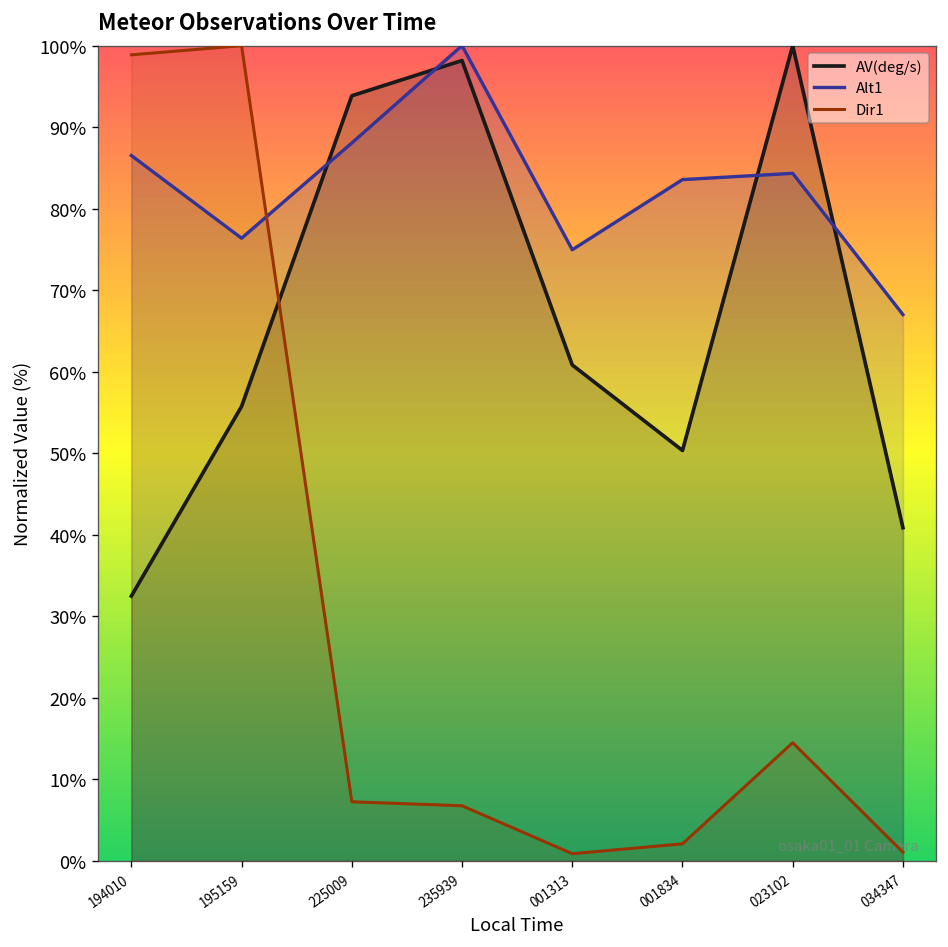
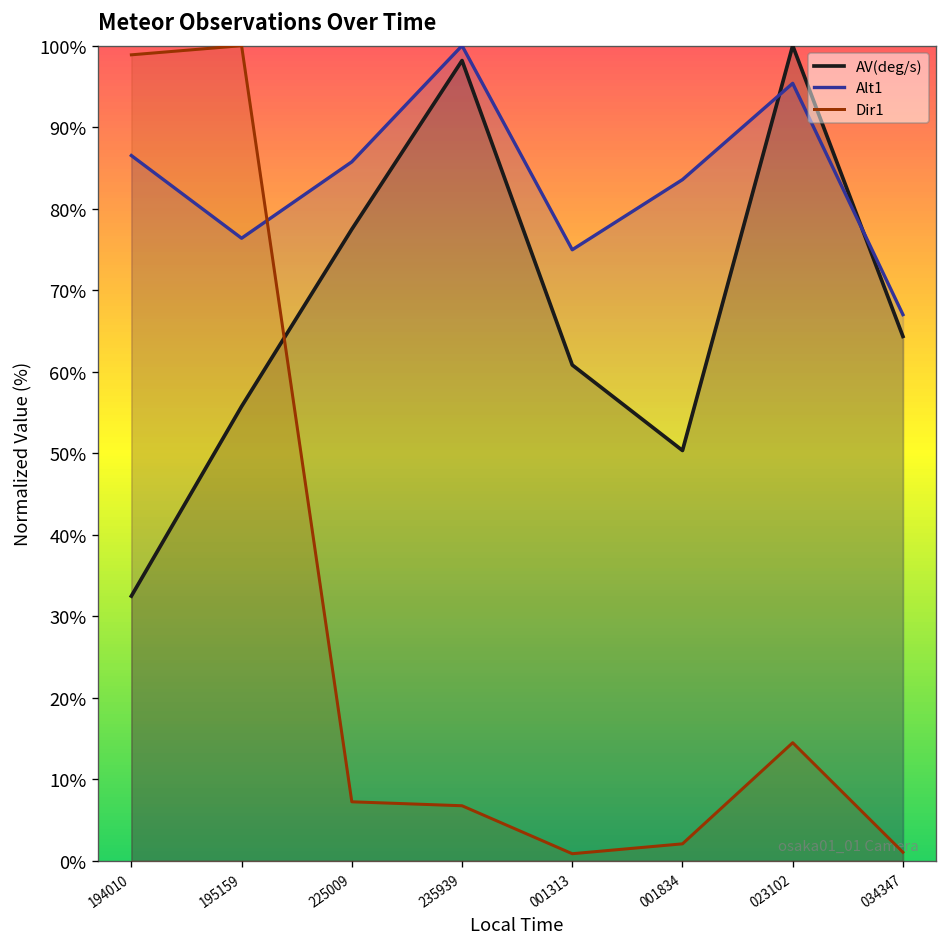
AV(deg/s), 225009: 94% -> 77%
Alt1, 225009: 88% -> 86%
Alt1, 023102: 84% -> 95%
AV(deg/s), 034347: 41% -> 64%
